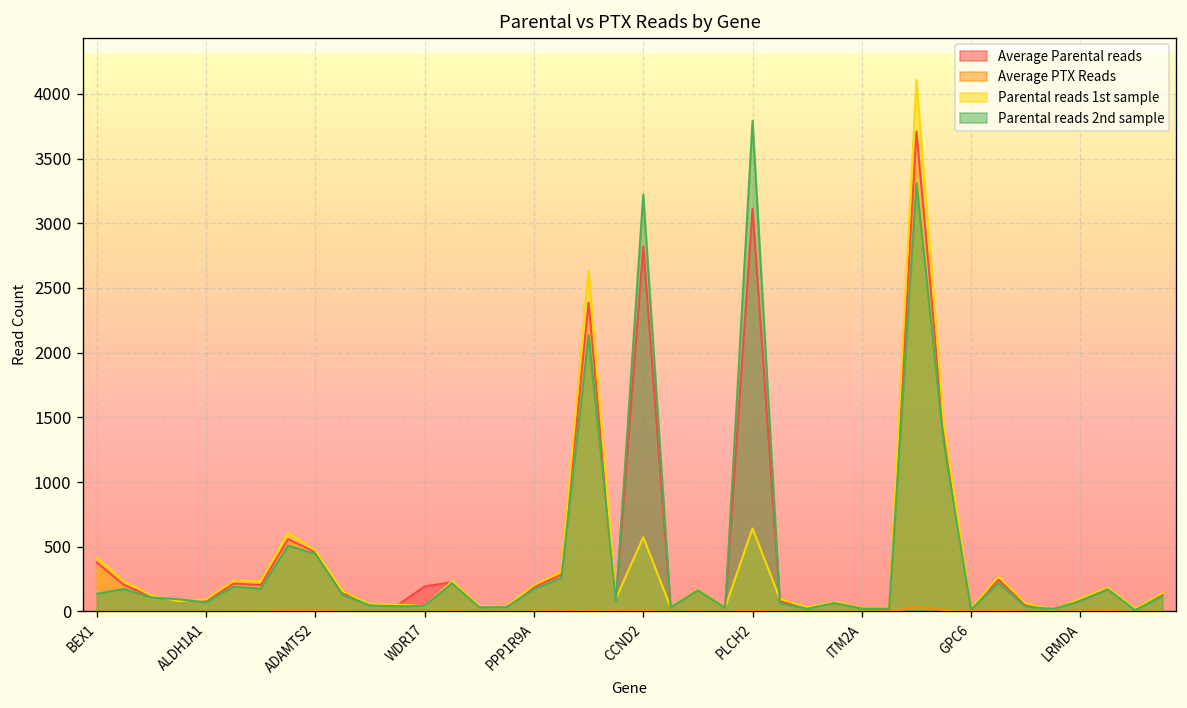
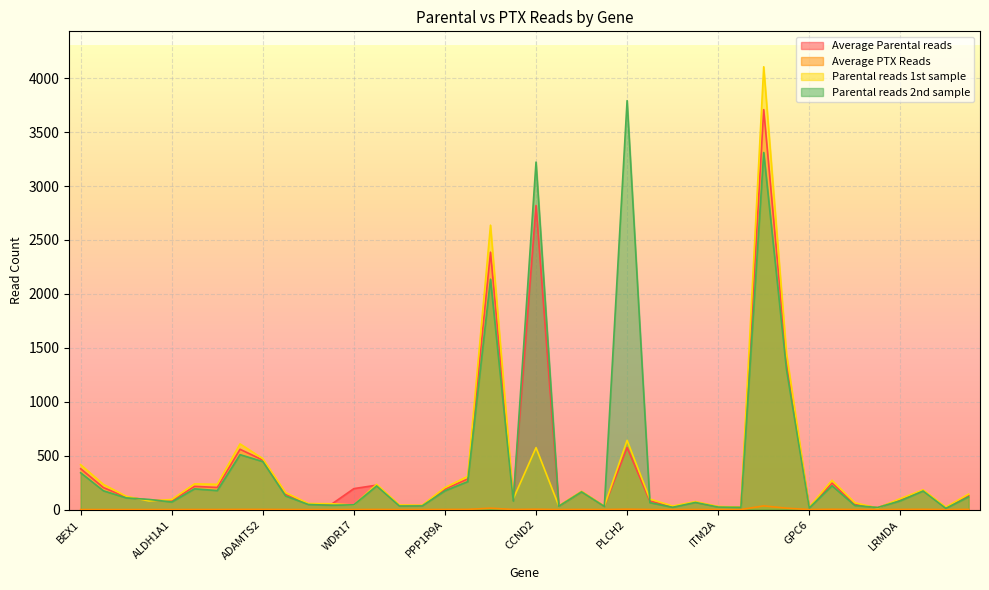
Parental reads 2nd sample, BEX1: 140 -> 340
Average Parental reads, PLCH2: 3110 -> 580
